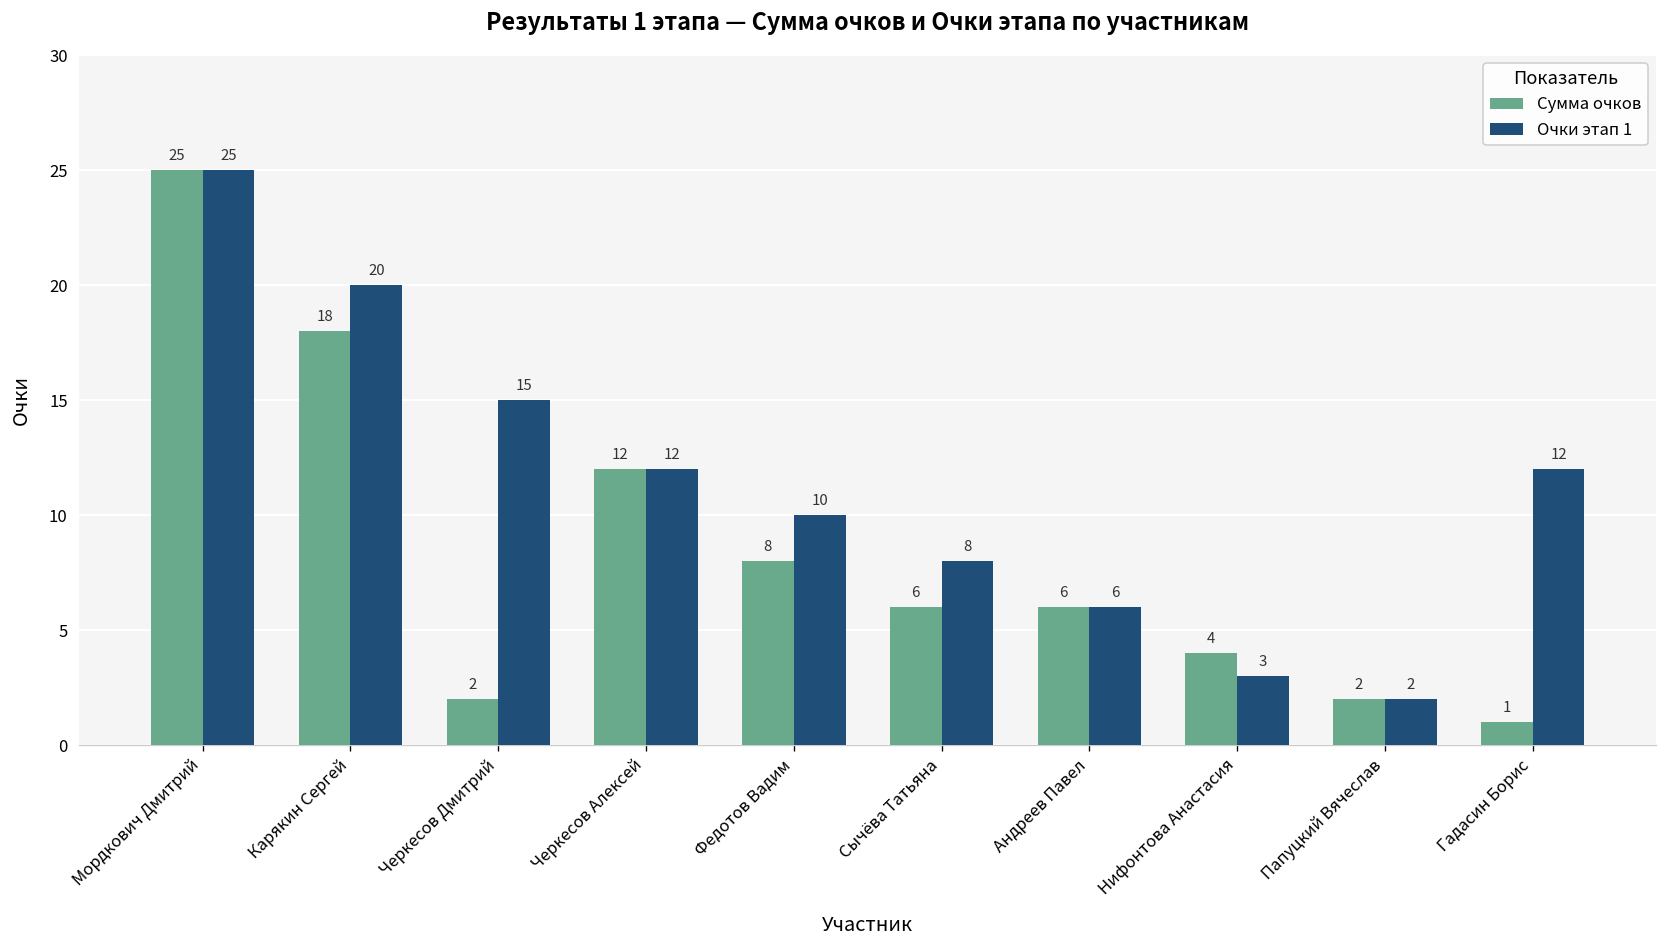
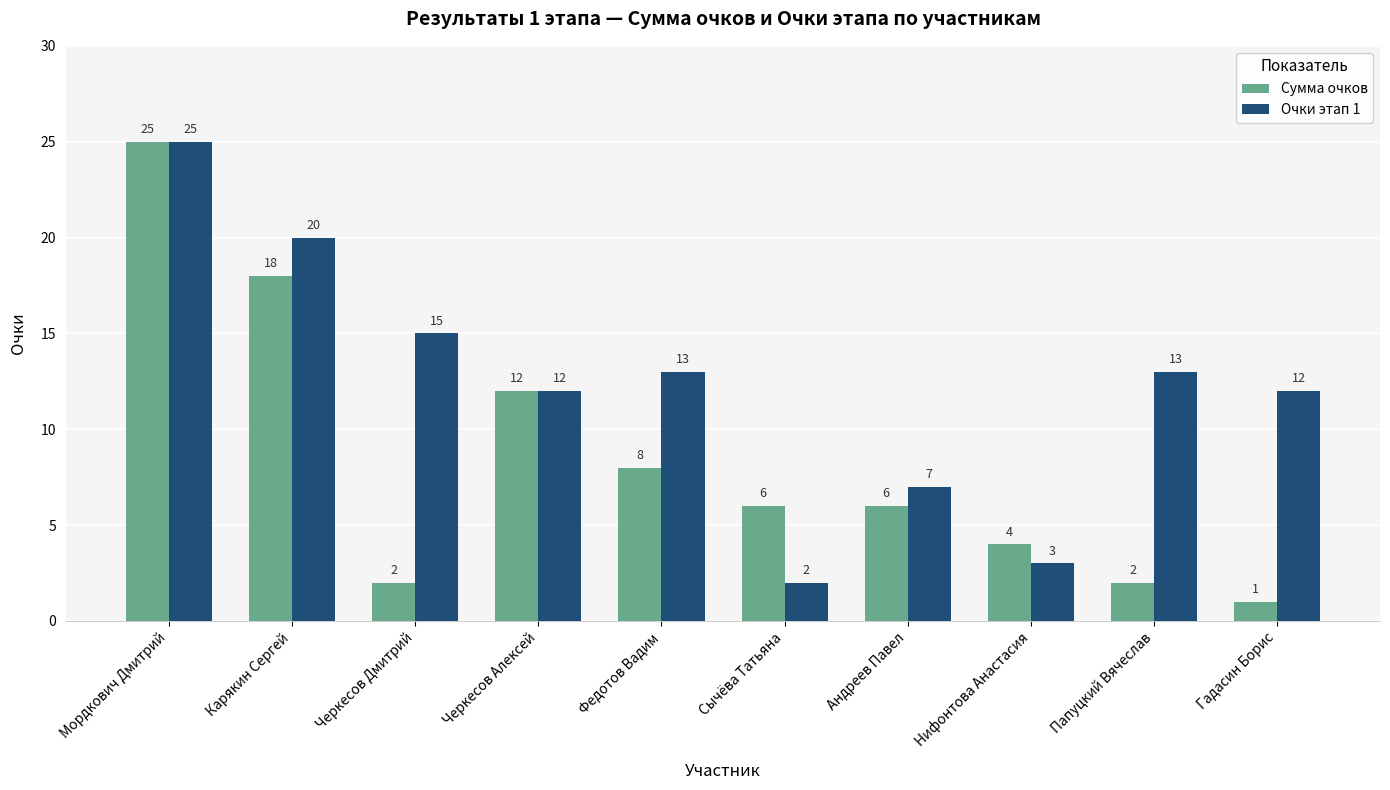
Очки этап 1, Федотов Вадим: 10 -> 13
Очки этап 1, Сычёва Татьяна: 8 -> 2
Очки этап 1, Андреев Павел: 6 -> 7
Очки этап 1, Папуцкий Вячеслав: 2 -> 13
